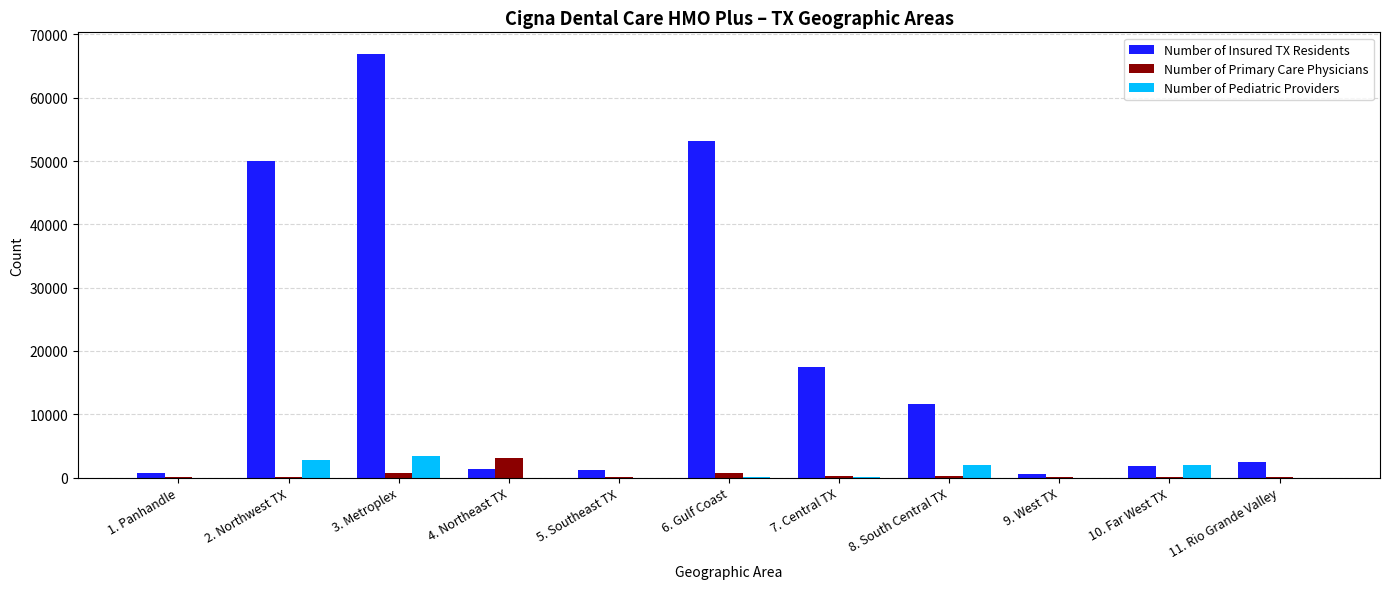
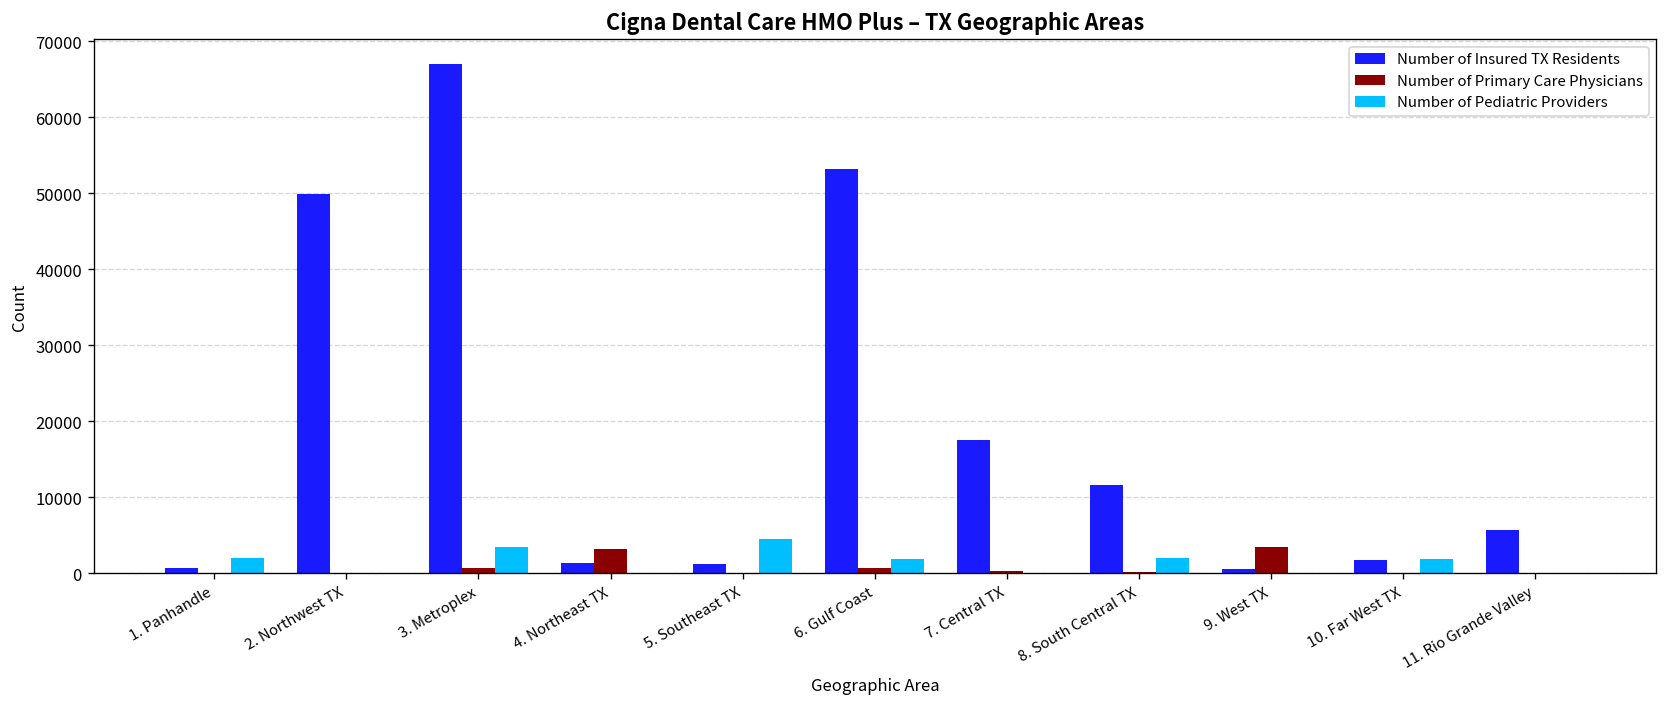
Number of Pediatric Providers, 1. Panhandle: 0 -> 2000
Number of Pediatric Providers, 2. Northwest TX: 3000 -> 0
Number of Pediatric Providers, 5. Southeast TX: 0 -> 5000
Number of Pediatric Providers, 6. Gulf Coast: 0 -> 2000
Number of Primary Care Physicians, 9. West TX: 0 -> 3000
Number of Insured TX Residents, 11. Rio Grande Valley: 2000 -> 6000
